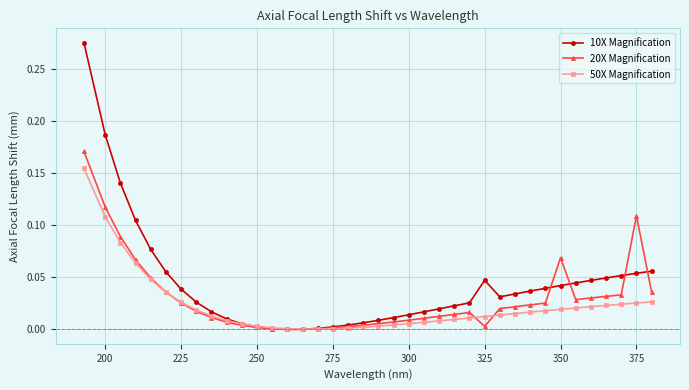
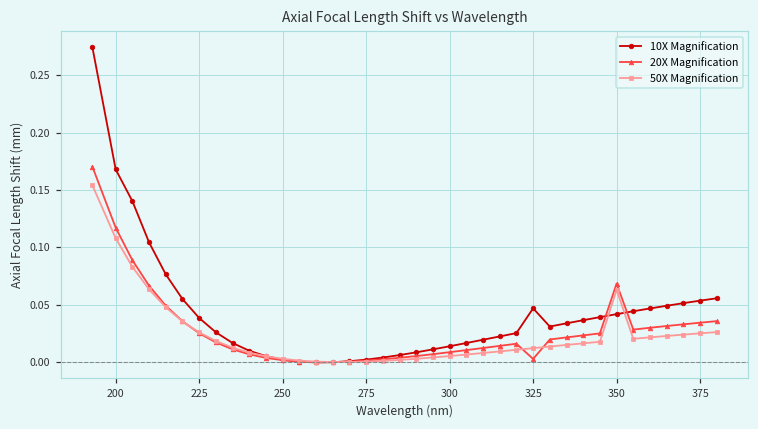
10X Magnification, 200: 0.187 -> 0.168
50X Magnification, 350: 0.019 -> 0.063
20X Magnification, 375: 0.109 -> 0.034
